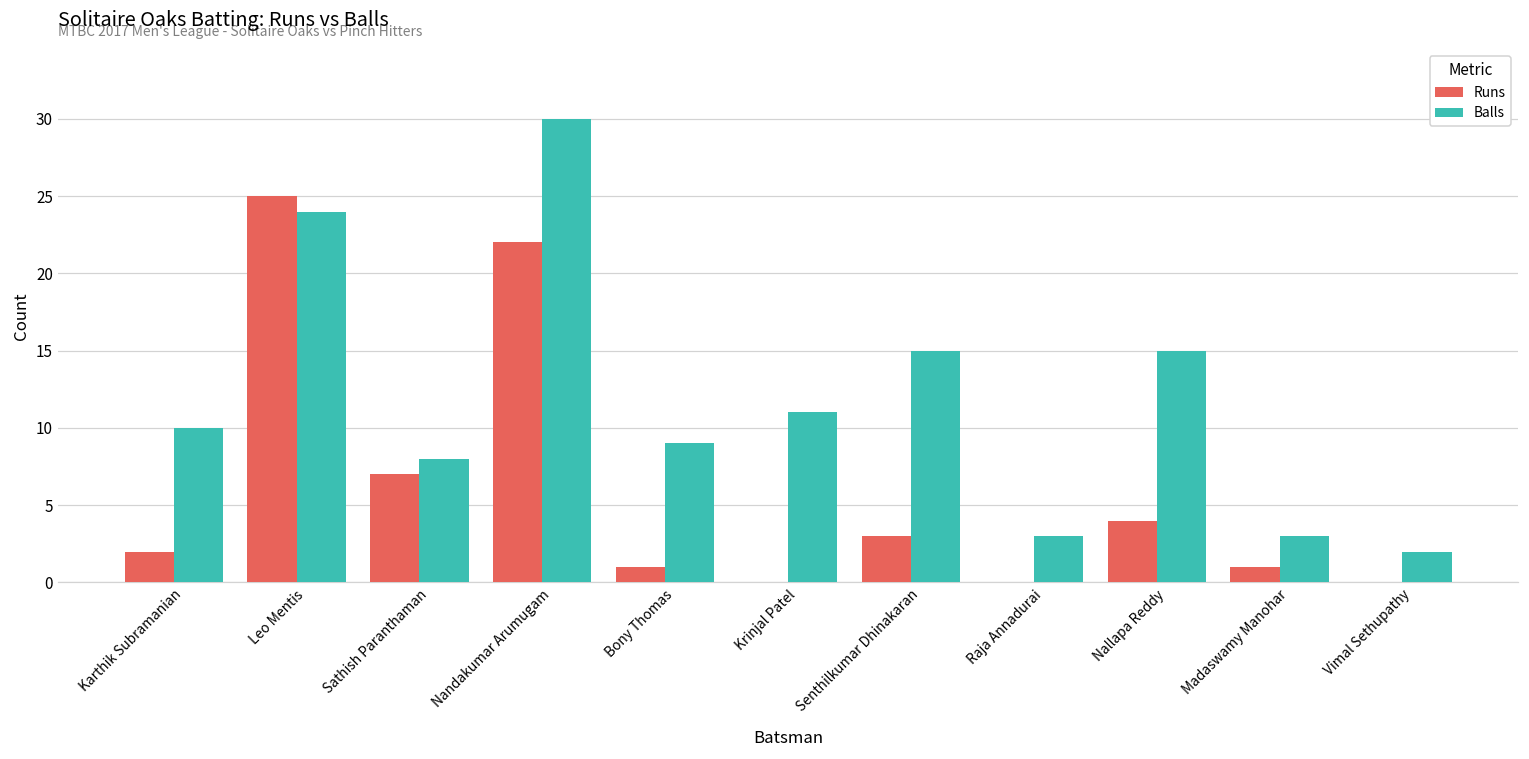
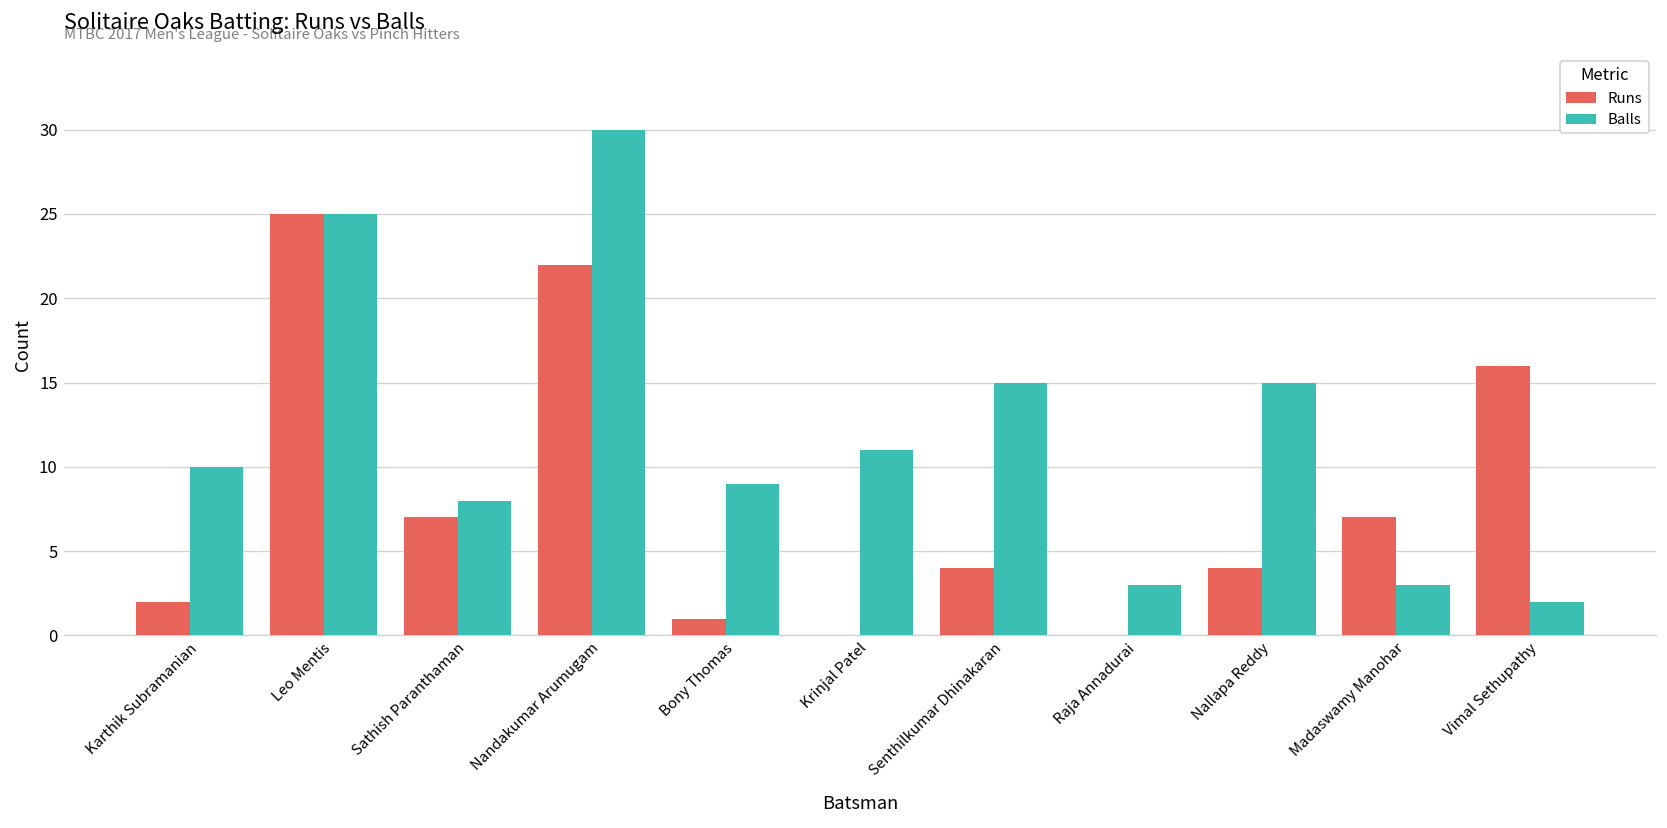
Balls, Leo Mentis: 24 -> 25
Runs, Senthilkumar Dhinakaran: 3 -> 4
Runs, Madaswamy Manohar: 1 -> 7
Runs, Vimal Sethupathy: 0 -> 16
